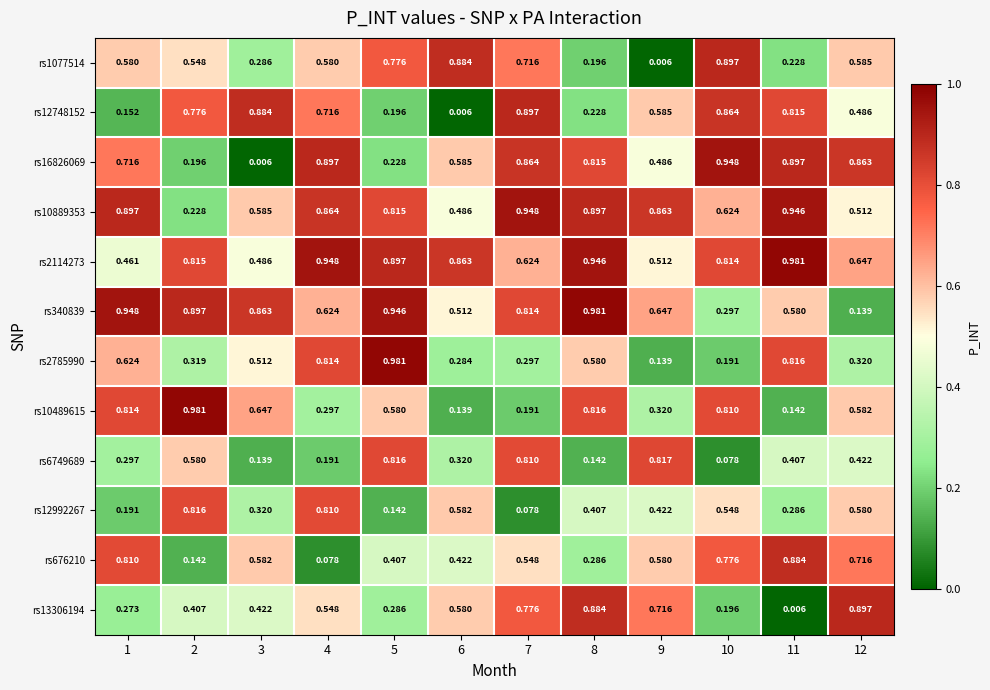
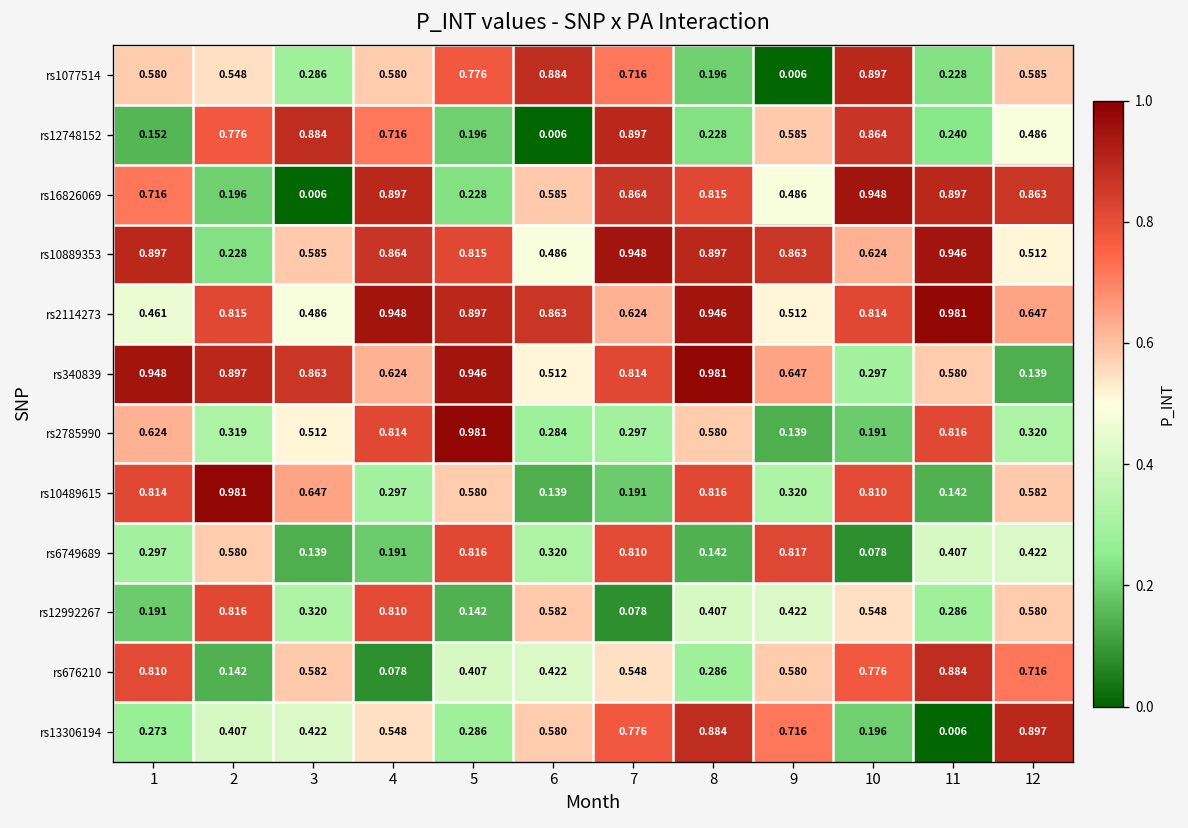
rs12748152, 11: 0.815 -> 0.240
